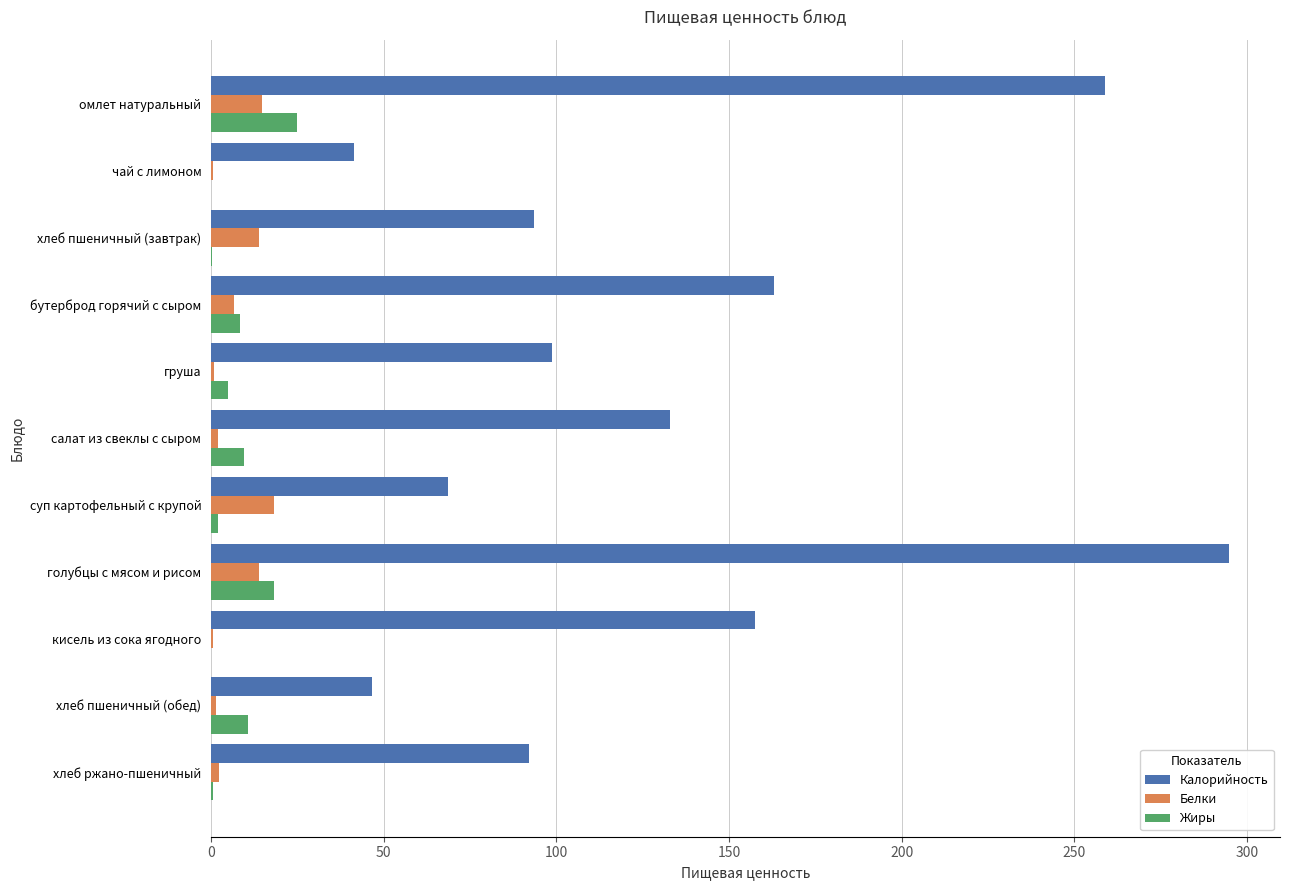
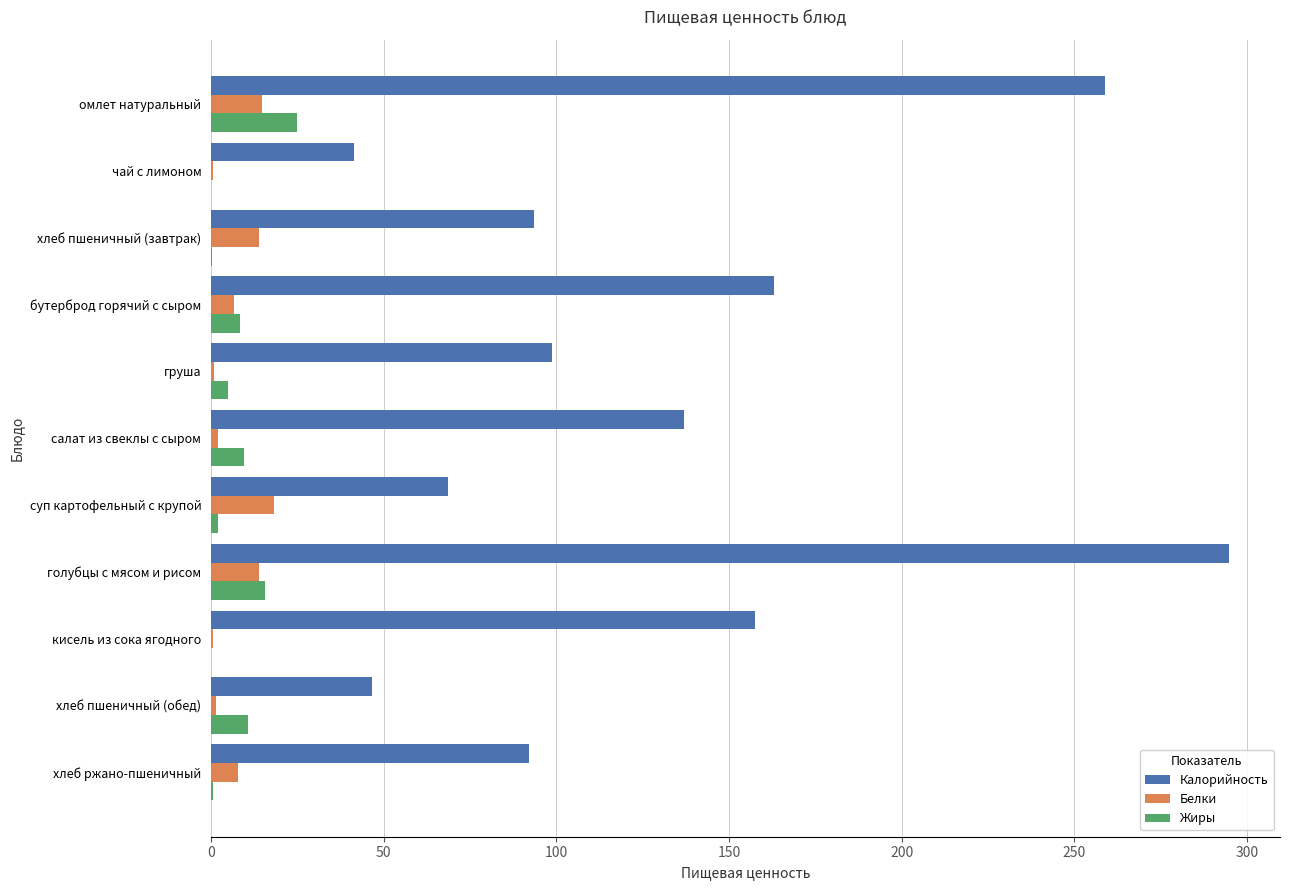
Калорийность, салат из свеклы с сыром: 133 -> 137
Жиры, голубцы с мясом и рисом: 18 -> 16
Белки, хлеб ржано-пшеничный: 2 -> 8
